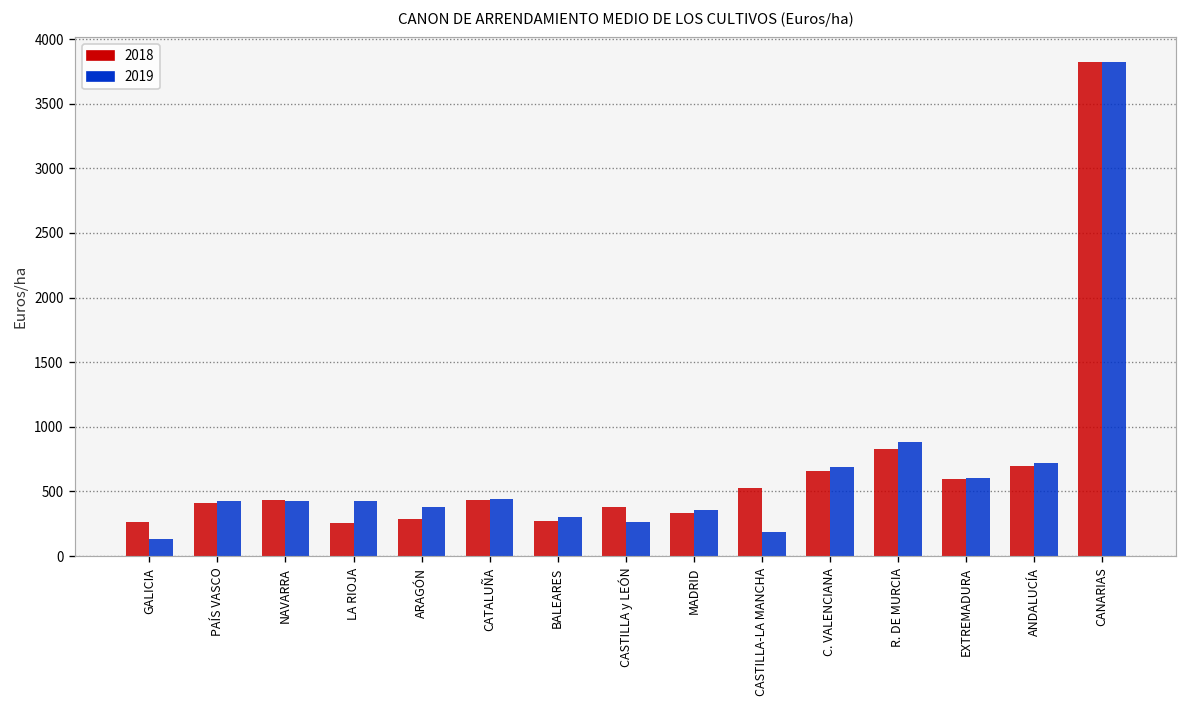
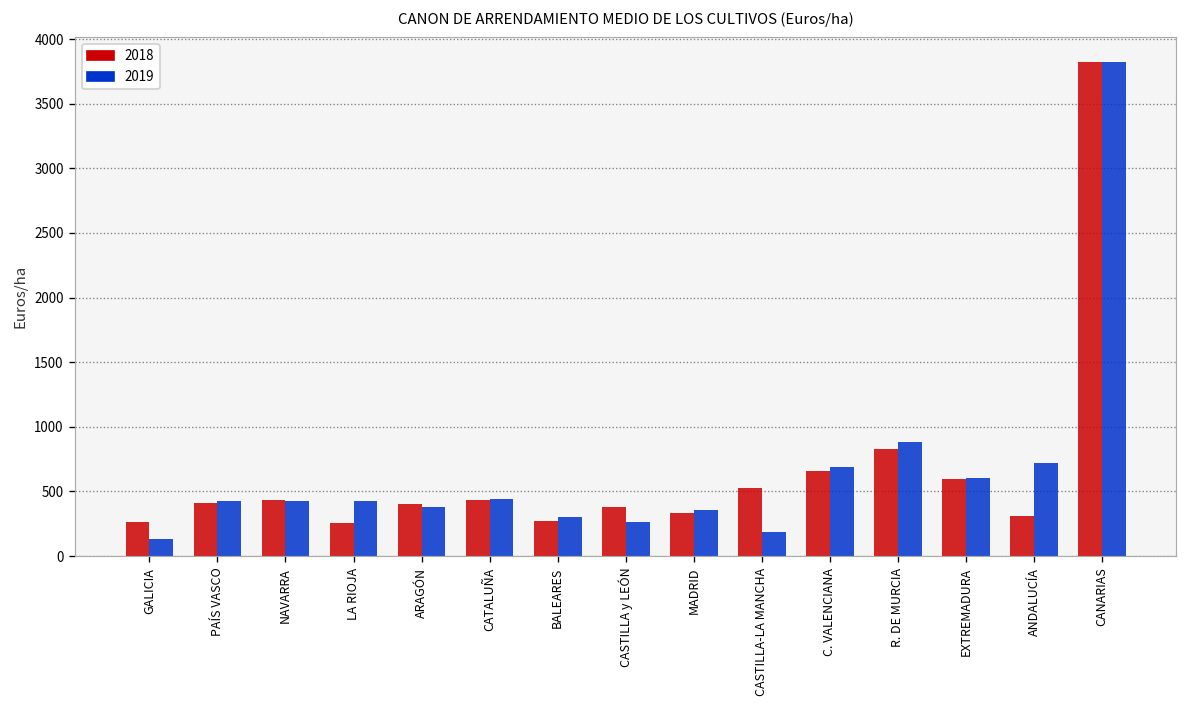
2018, ARAGÓN: 290 -> 410
2018, ANDALUCÍA: 690 -> 310
